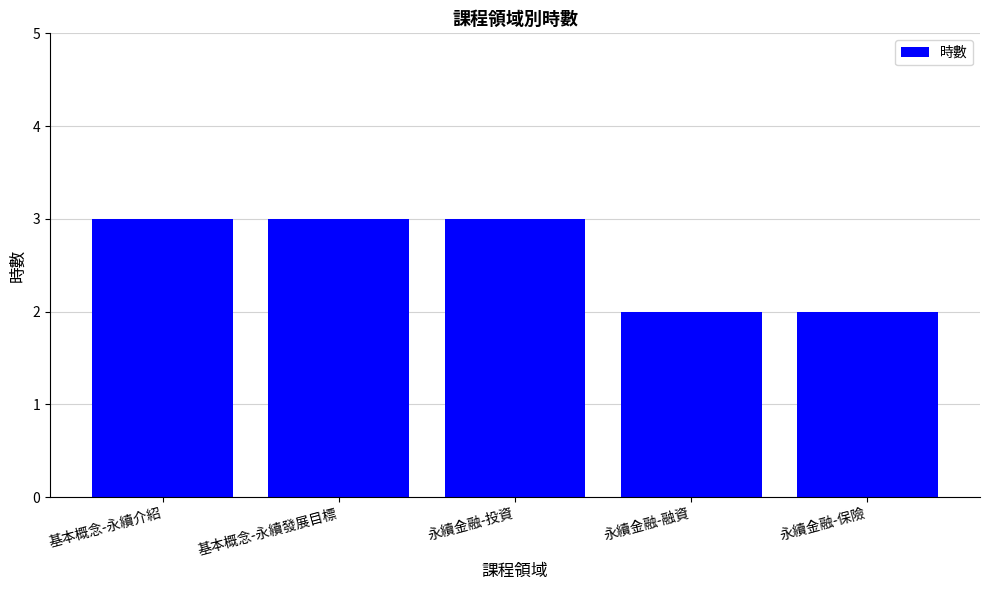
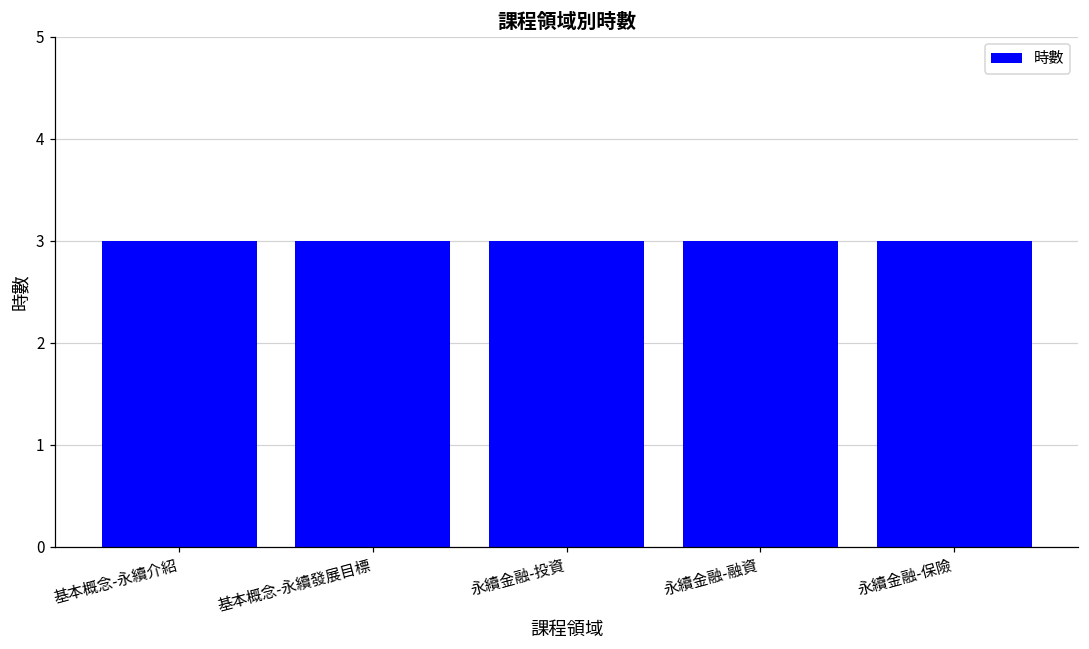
永續金融-融資: 2 -> 3
永續金融-保險: 2 -> 3
